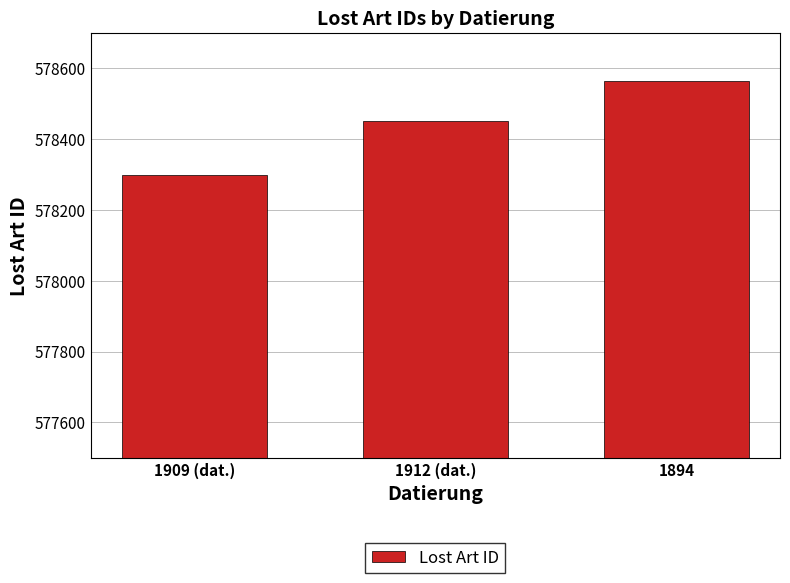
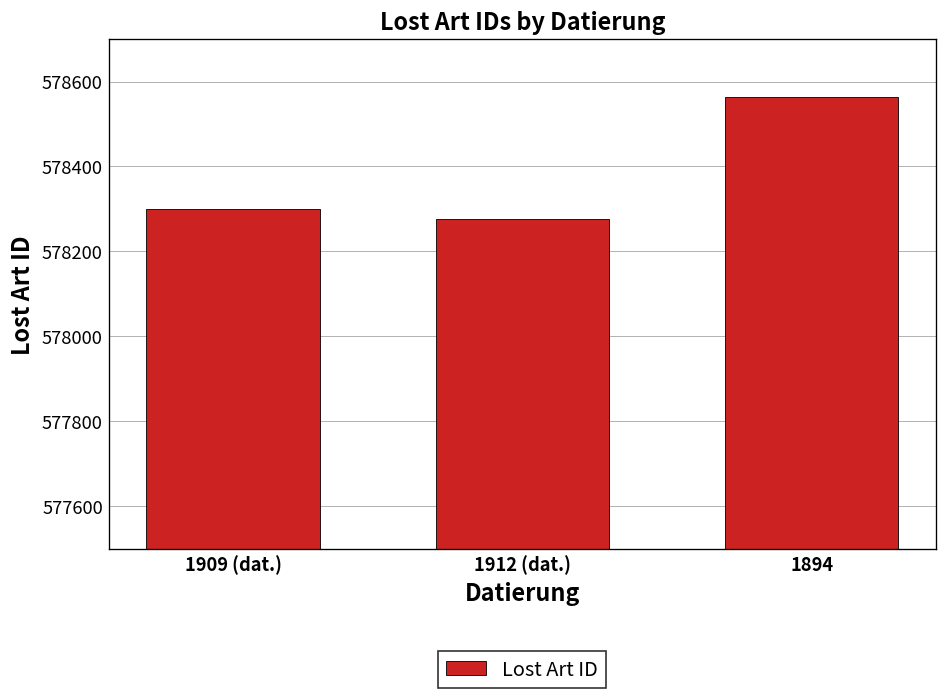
1912 (dat.): 578450 -> 578280
